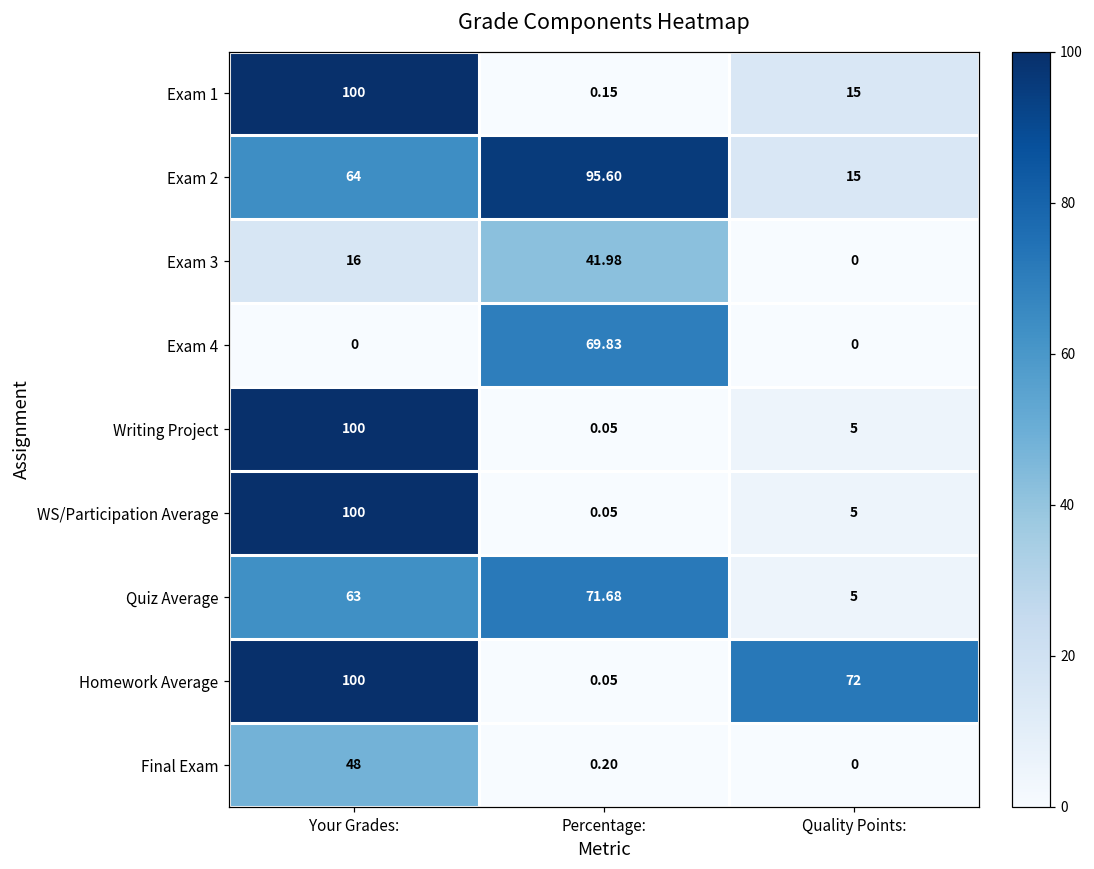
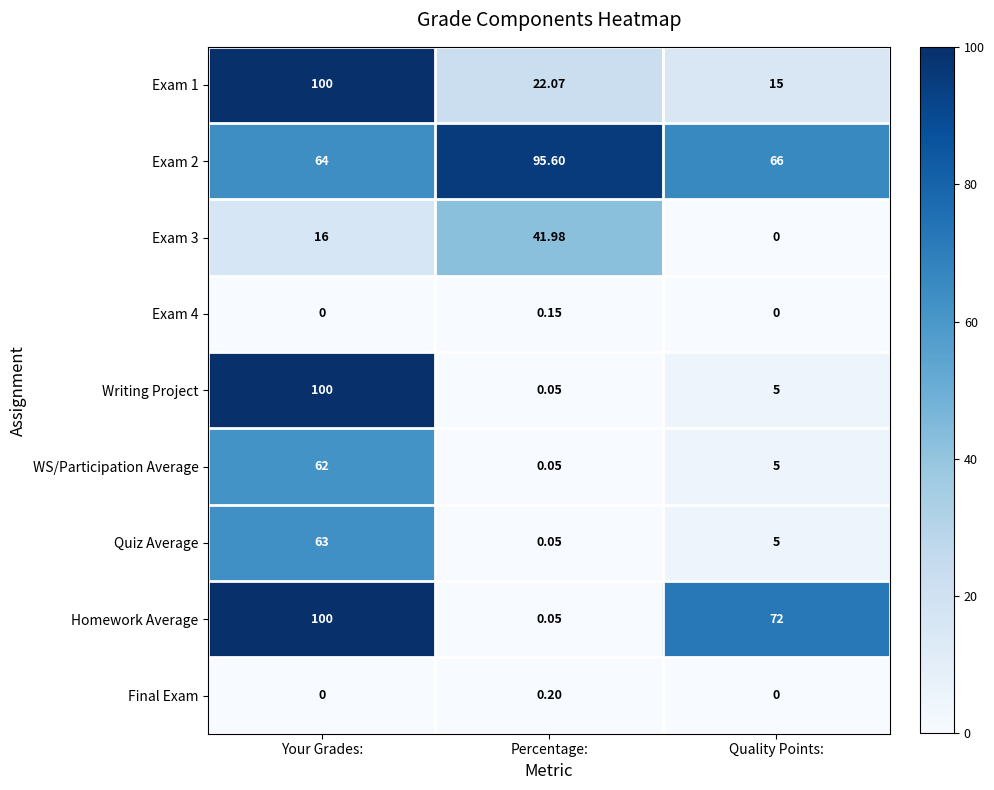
Exam 1, Percentage:: 0.15 -> 22.07
Exam 2, Quality Points:: 15 -> 66
Exam 4, Percentage:: 69.83 -> 0.15
WS/Participation Average, Your Grades:: 100 -> 62
Quiz Average, Percentage:: 71.68 -> 0.05
Final Exam, Your Grades:: 48 -> 0
